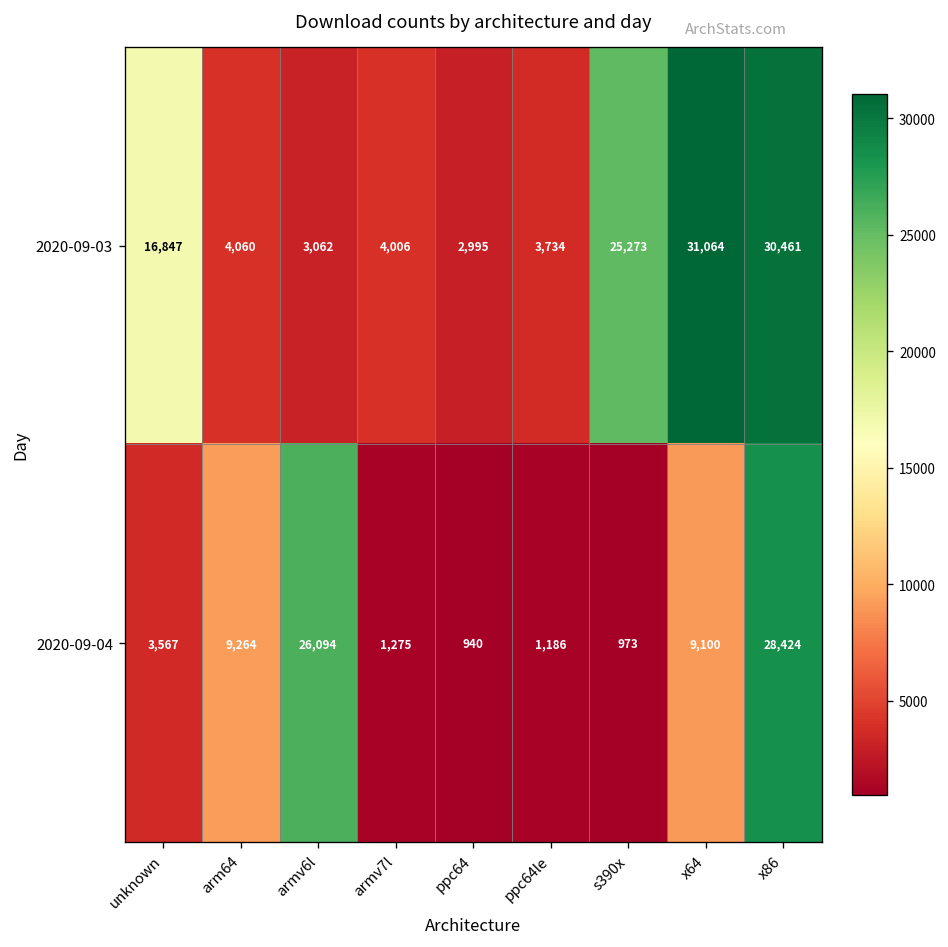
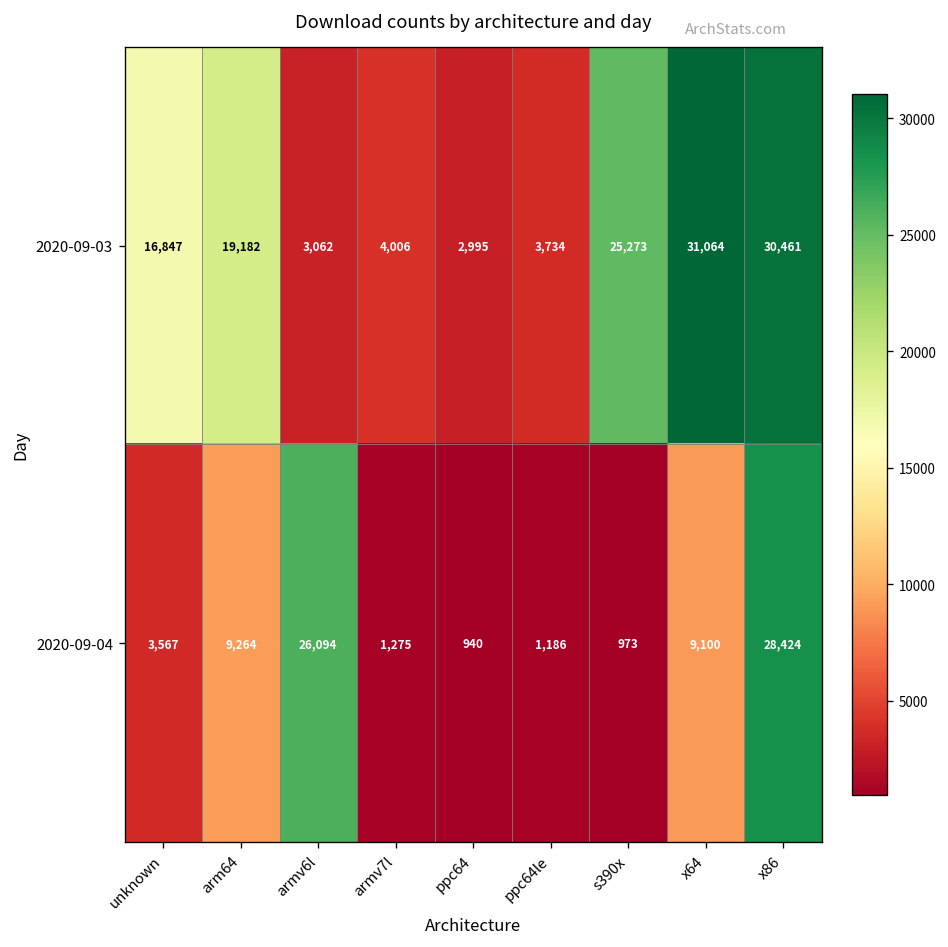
2020-09-03, arm64: 4,060 -> 19,182
